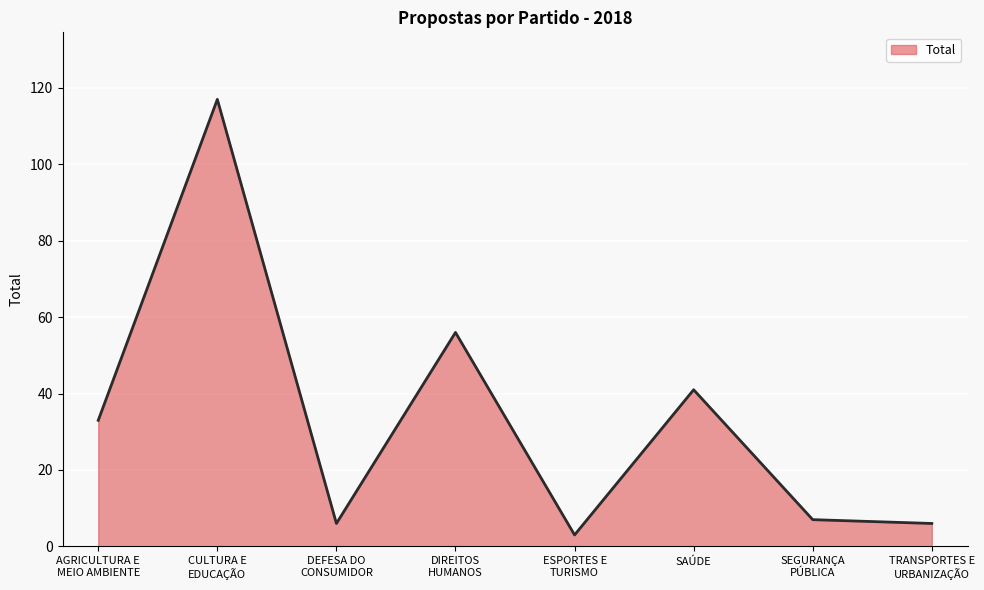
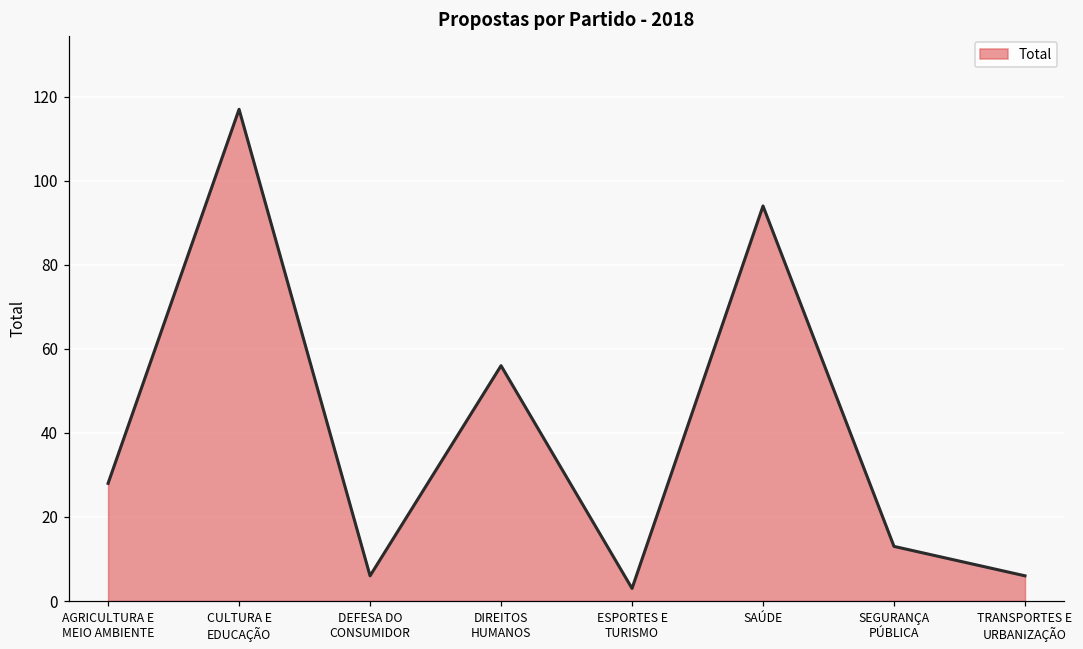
AGRICULTURA E MEIO AMBIENTE: 33 -> 28
SAÚDE: 41 -> 94
SEGURANÇA PÚBLICA: 7 -> 13
